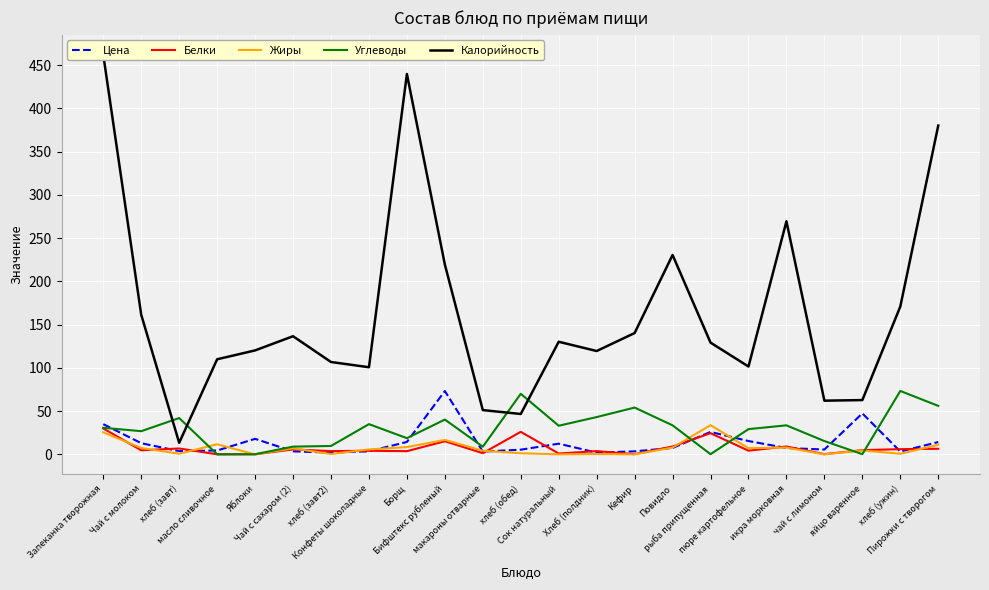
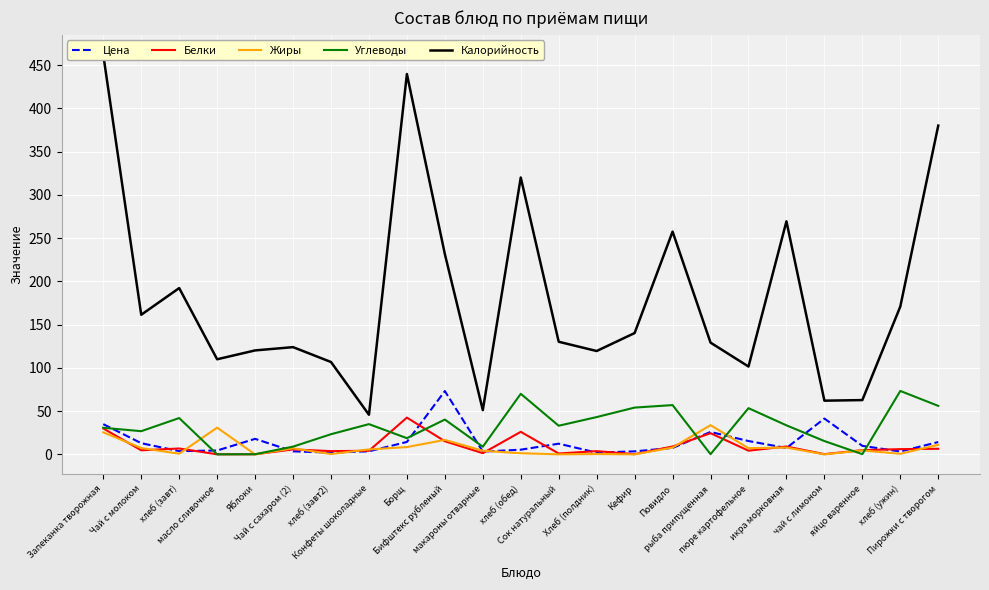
Калорийность, хлеб (завт): 10 -> 190
Жиры, масло сливочное: 10 -> 30
Калорийность, Чай с сахаром (2): 140 -> 120
Углеводы, хлеб (завт2): 10 -> 20
Калорийность, Конфеты шоколадные: 100 -> 50
Белки, Борщ: 0 -> 40
Калорийность, Бифштекс рубленый: 220 -> 230
Калорийность, хлеб (обед): 50 -> 320
Углеводы, Повидло: 30 -> 60
Калорийность, Повидло: 230 -> 260
Углеводы, пюре картофельное: 30 -> 50
Цена, чай с лимоном: 10 -> 40
Цена, яйцо варенное: 50 -> 10
